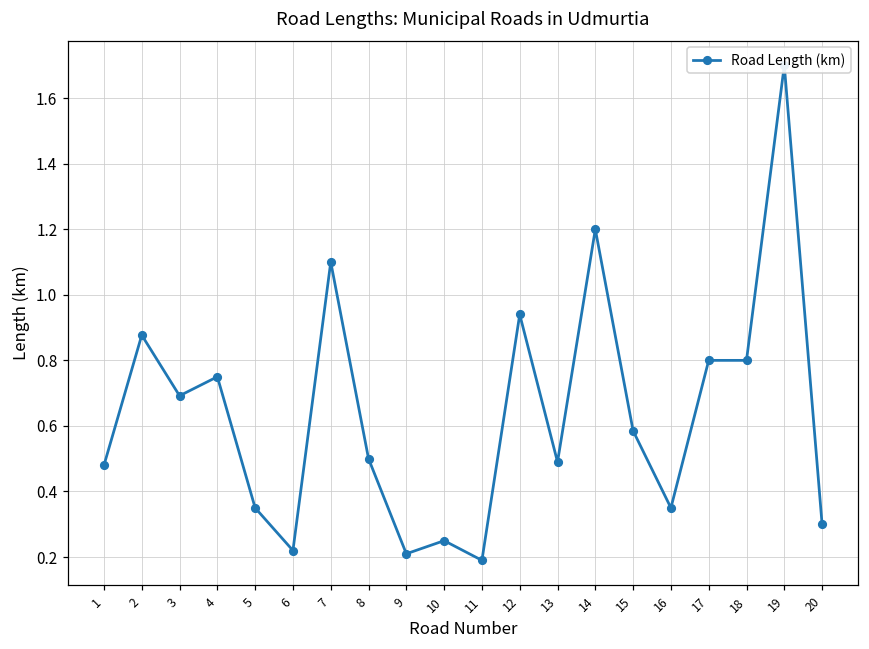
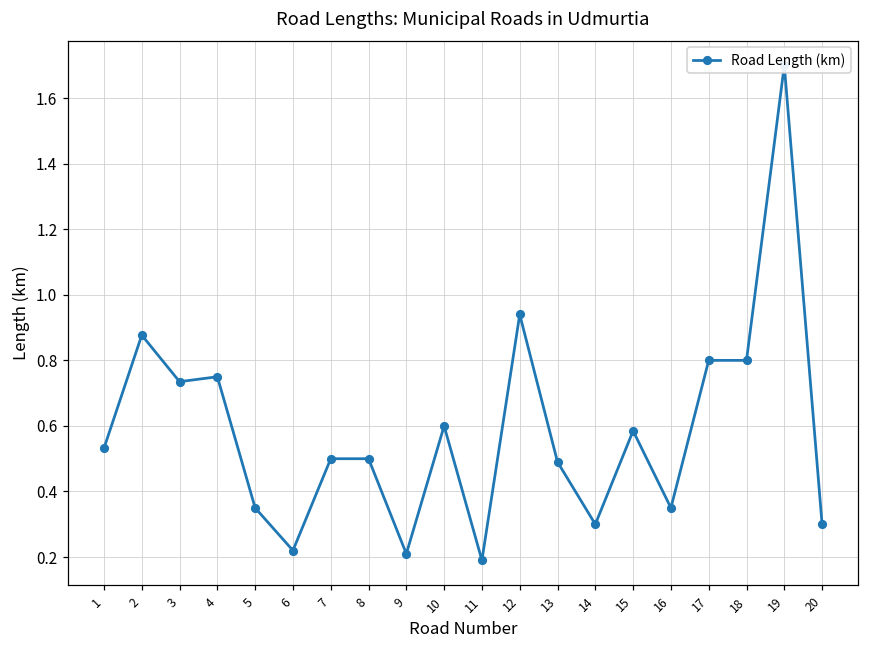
1: 0.48 -> 0.53
3: 0.69 -> 0.74
7: 1.1 -> 0.5
10: 0.25 -> 0.60
14: 1.2 -> 0.3
